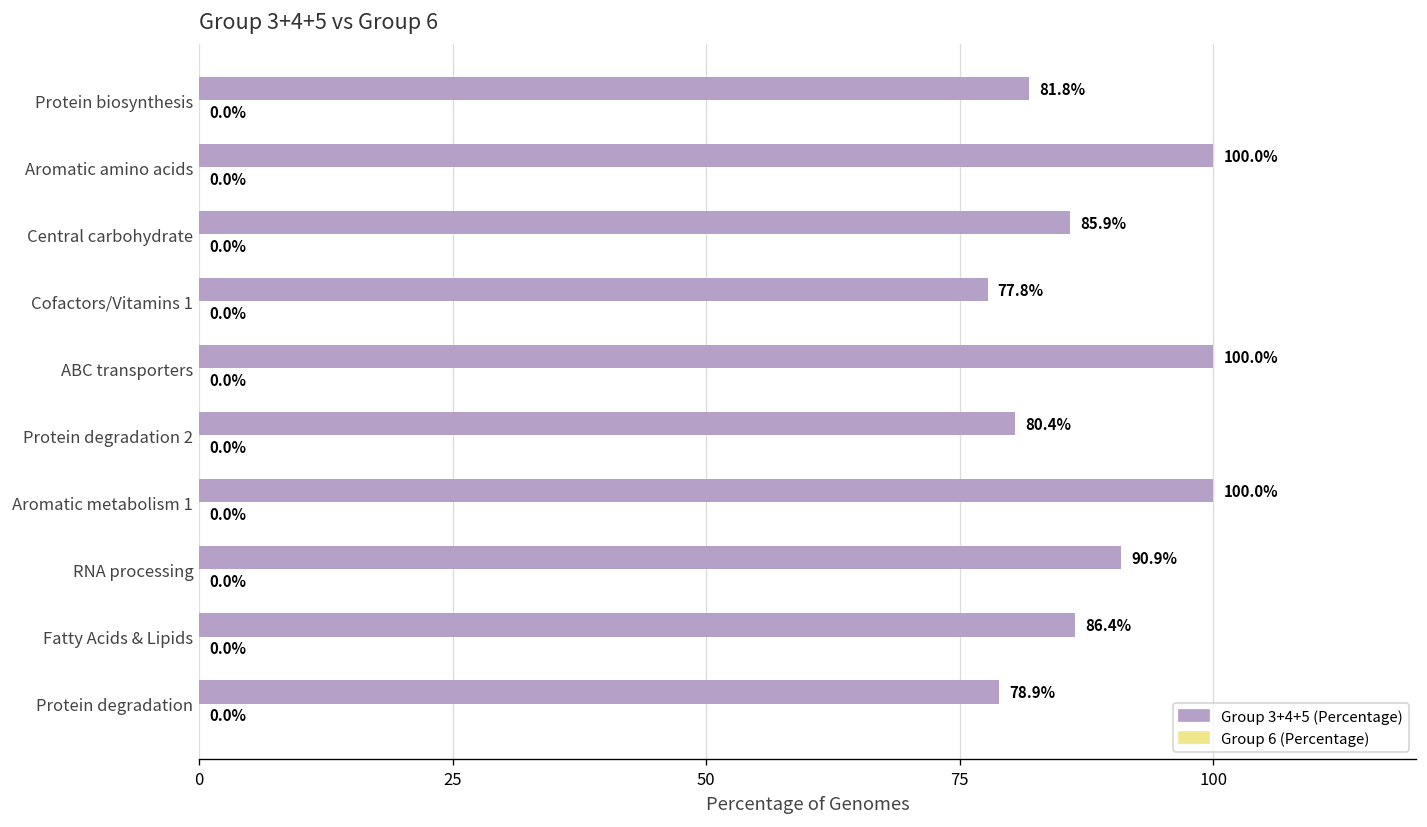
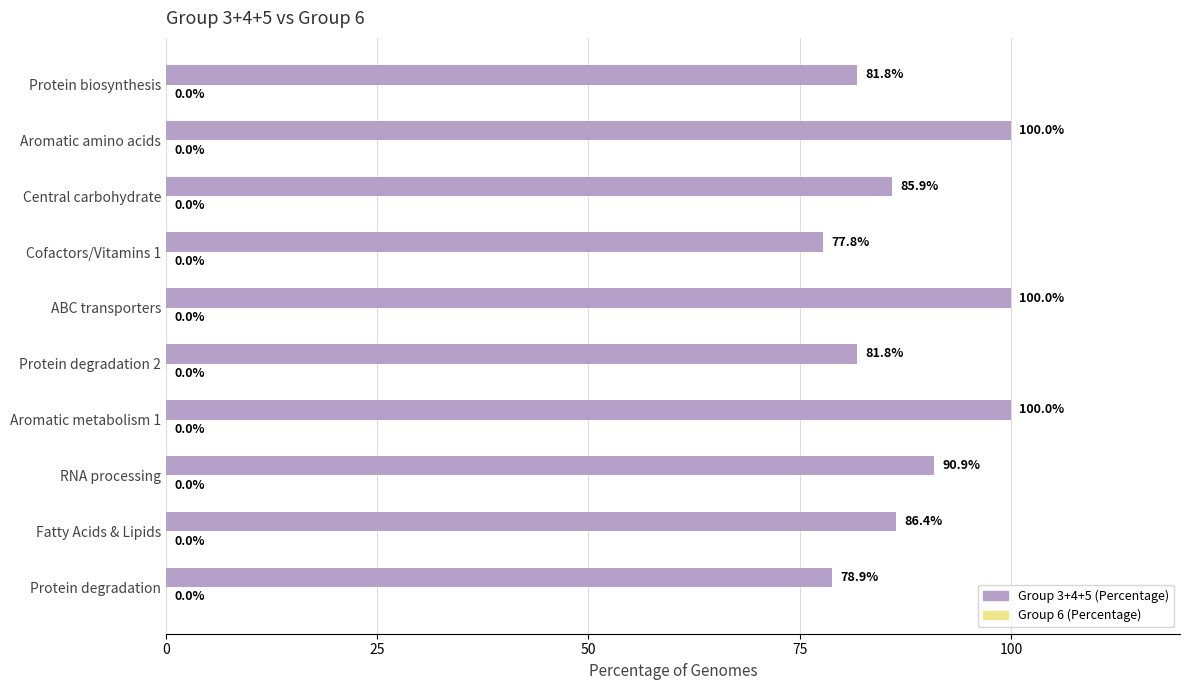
Group 3+4+5 (Percentage), Protein degradation 2: 80.4% -> 81.8%
